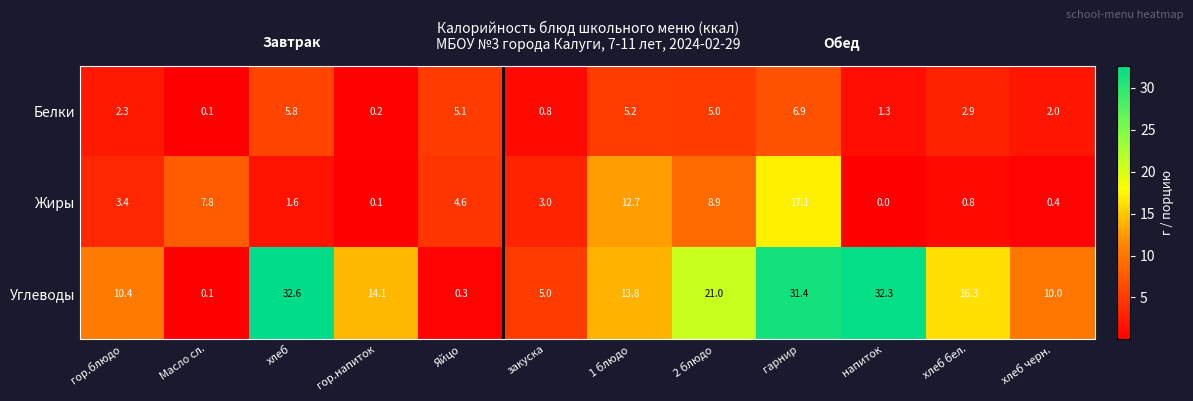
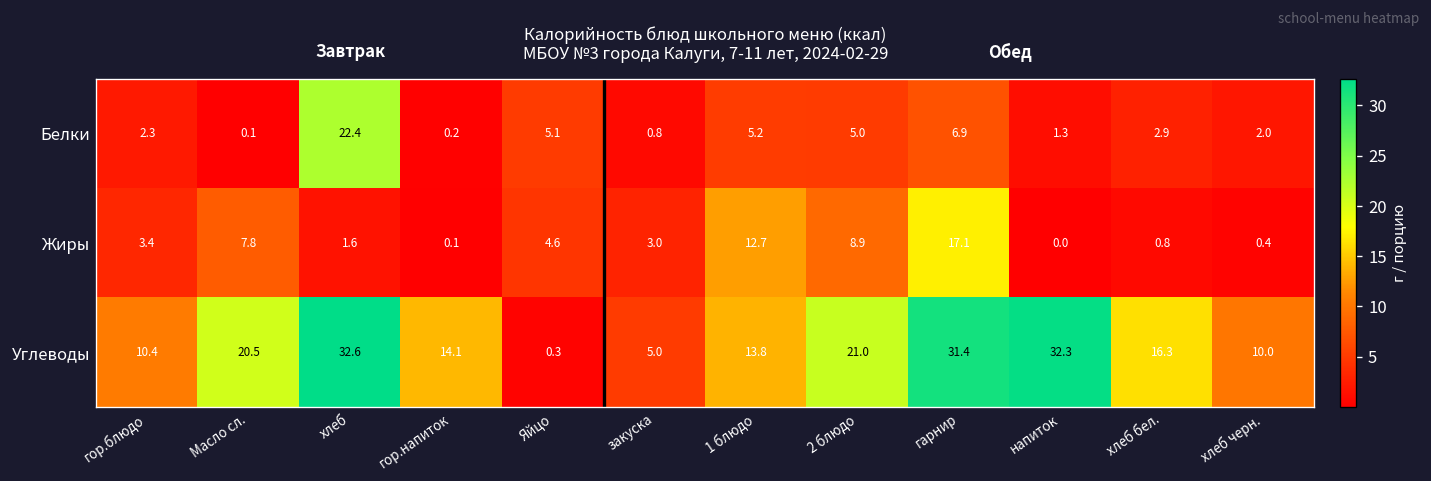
Белки, хлеб: 5.8 -> 22.4
Углеводы, Масло сл.: 0.1 -> 20.5
